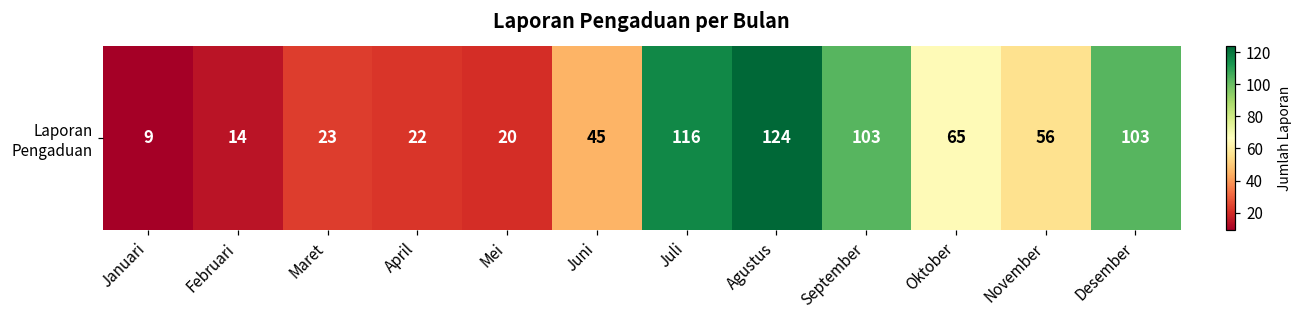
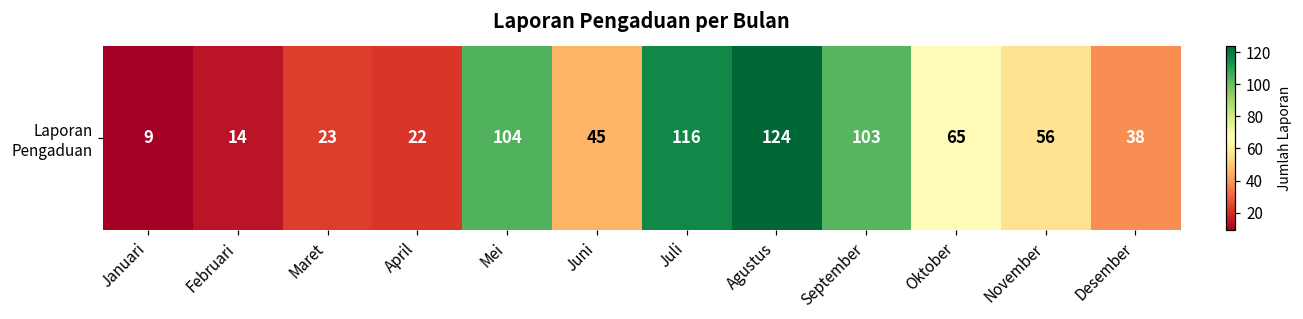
Laporan Pengaduan, Mei: 20 -> 104
Laporan Pengaduan, Desember: 103 -> 38
